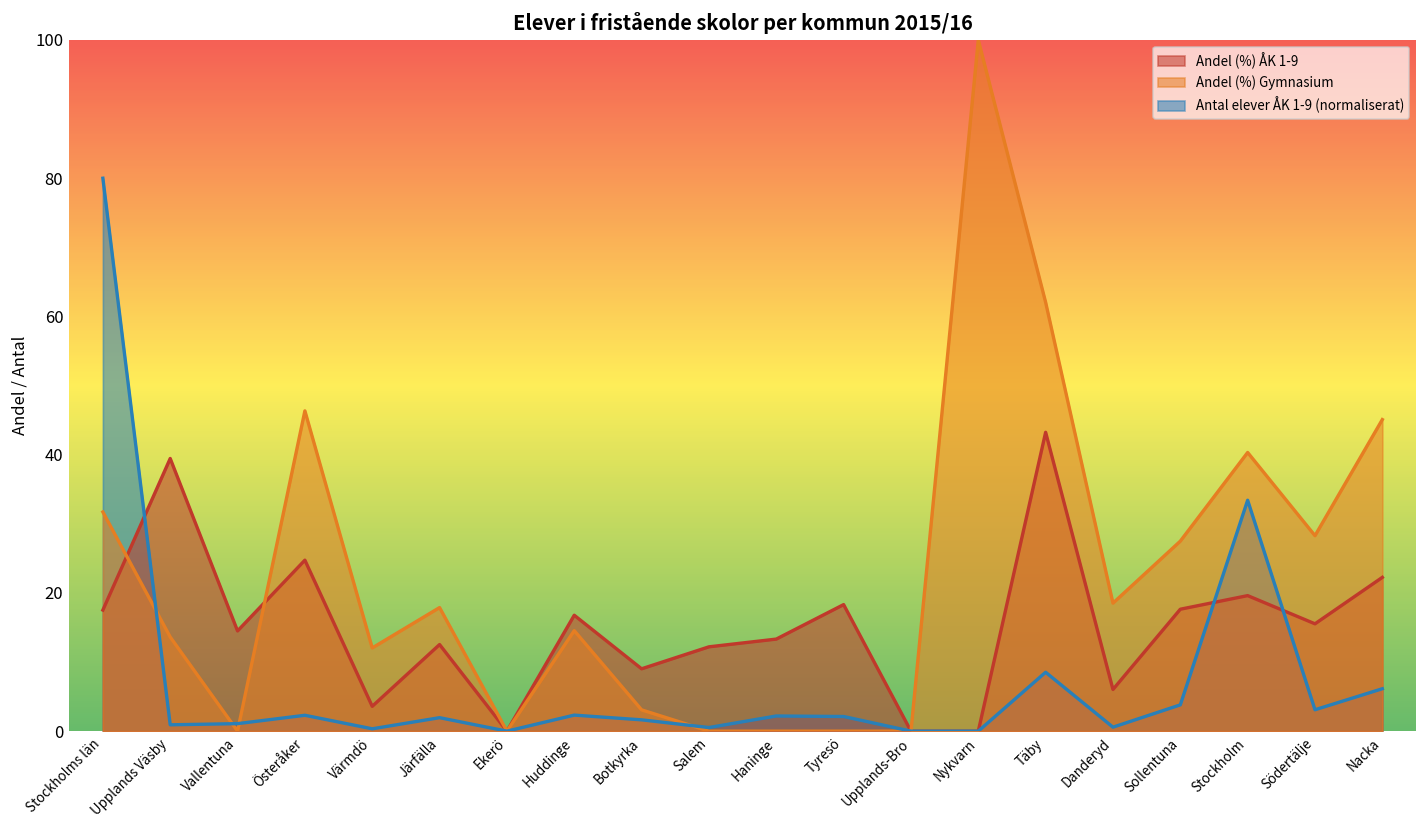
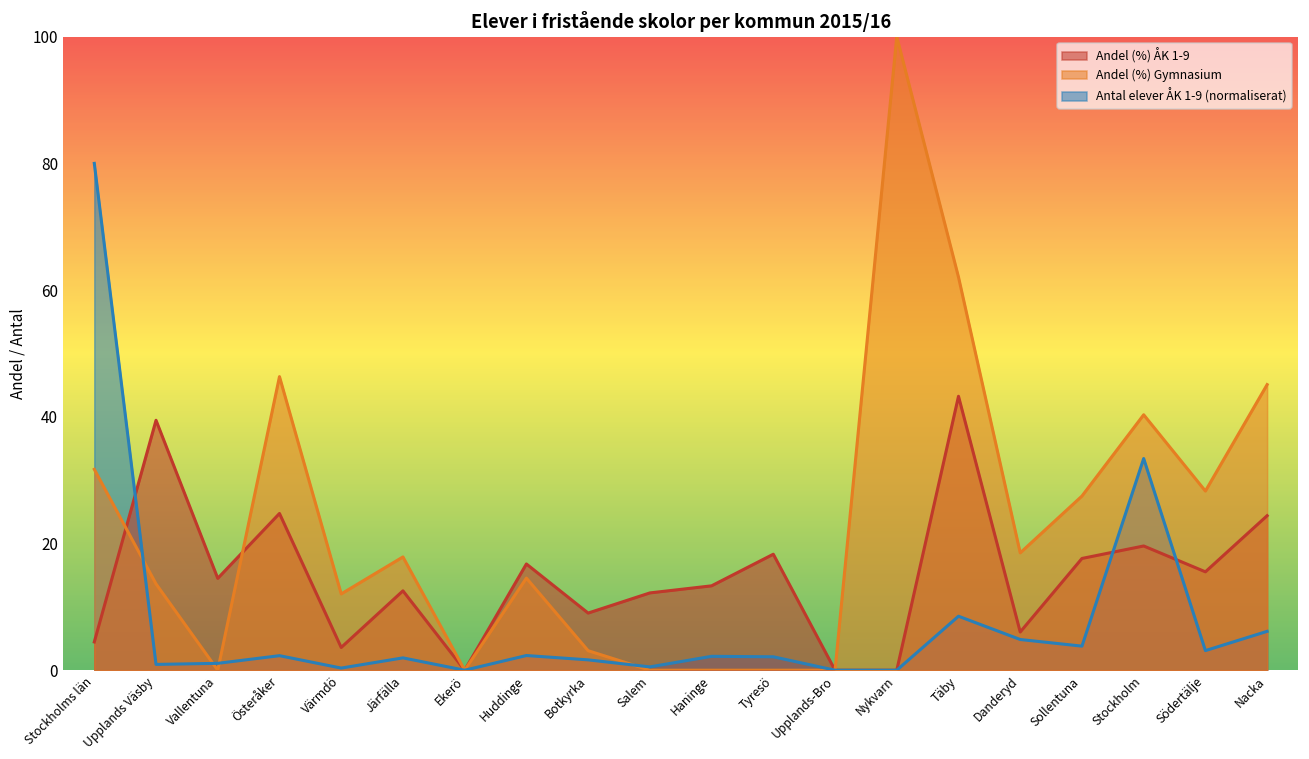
Andel (%) ÅK 1-9, Stockholms län: 18 -> 4
Antal elever ÅK 1-9 (normaliserat), Danderyd: 1 -> 5
Andel (%) ÅK 1-9, Nacka: 22 -> 24
